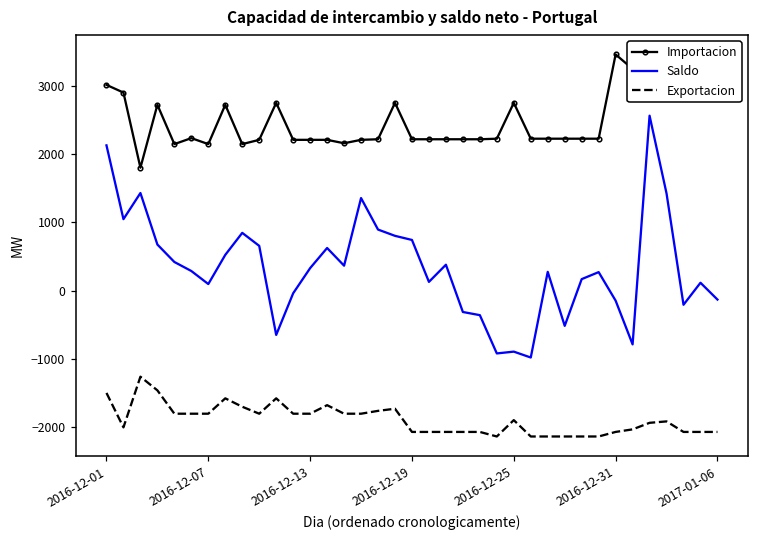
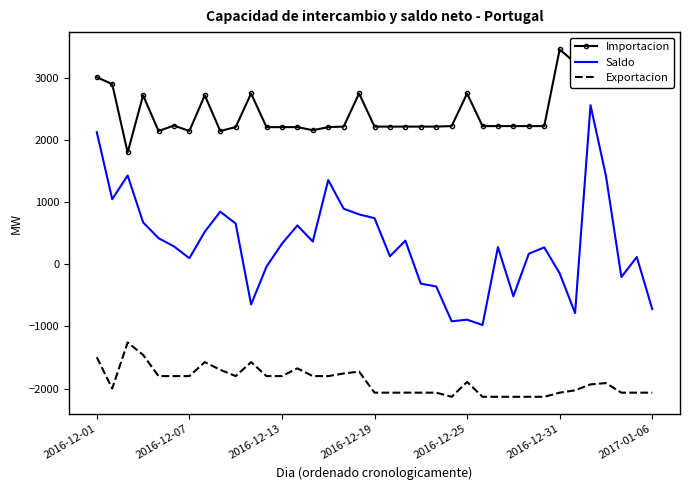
Saldo, 2017-01-06: -100 -> -700
